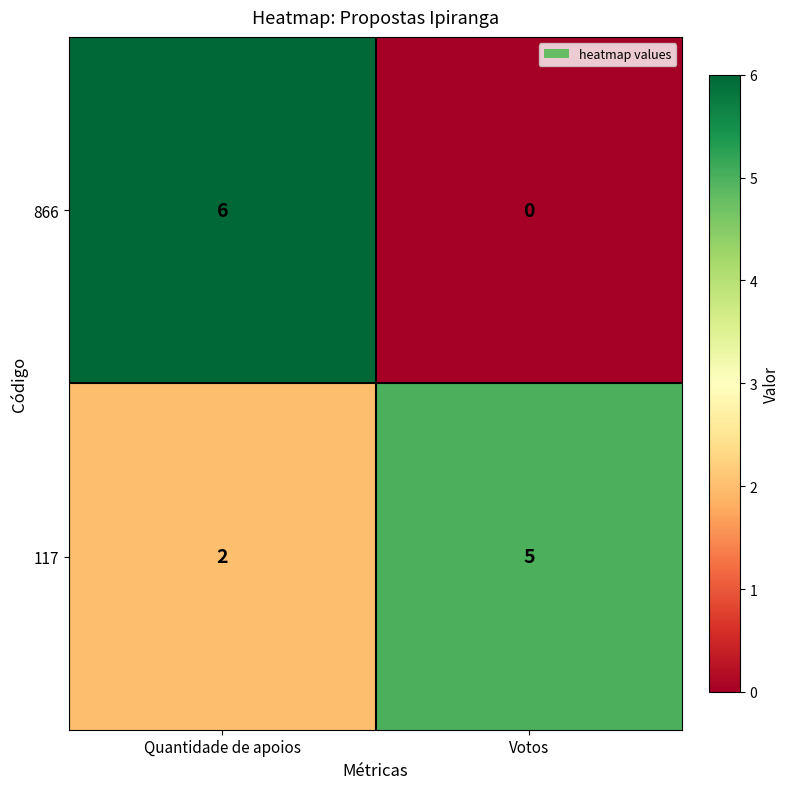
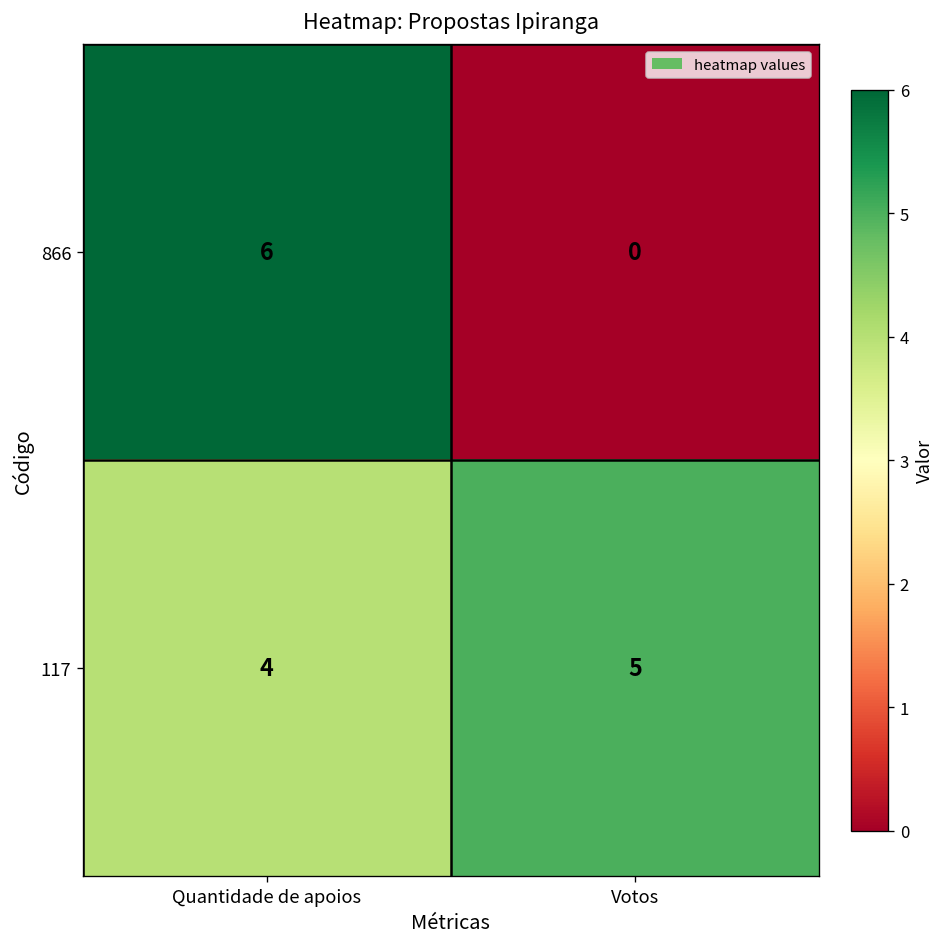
117, Quantidade de apoios: 2 -> 4
